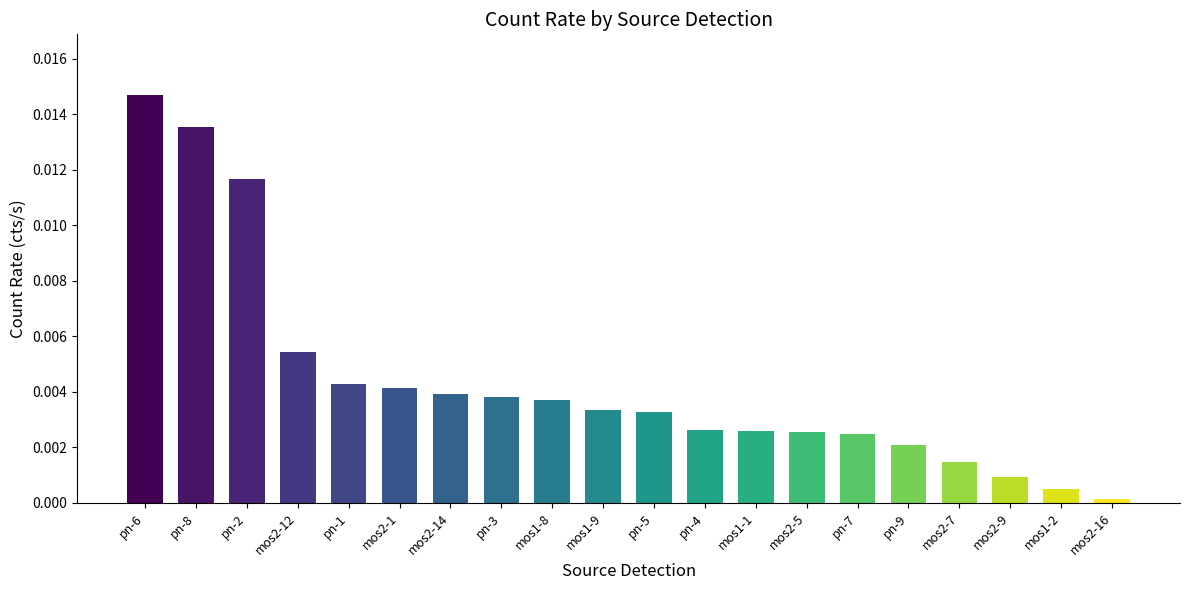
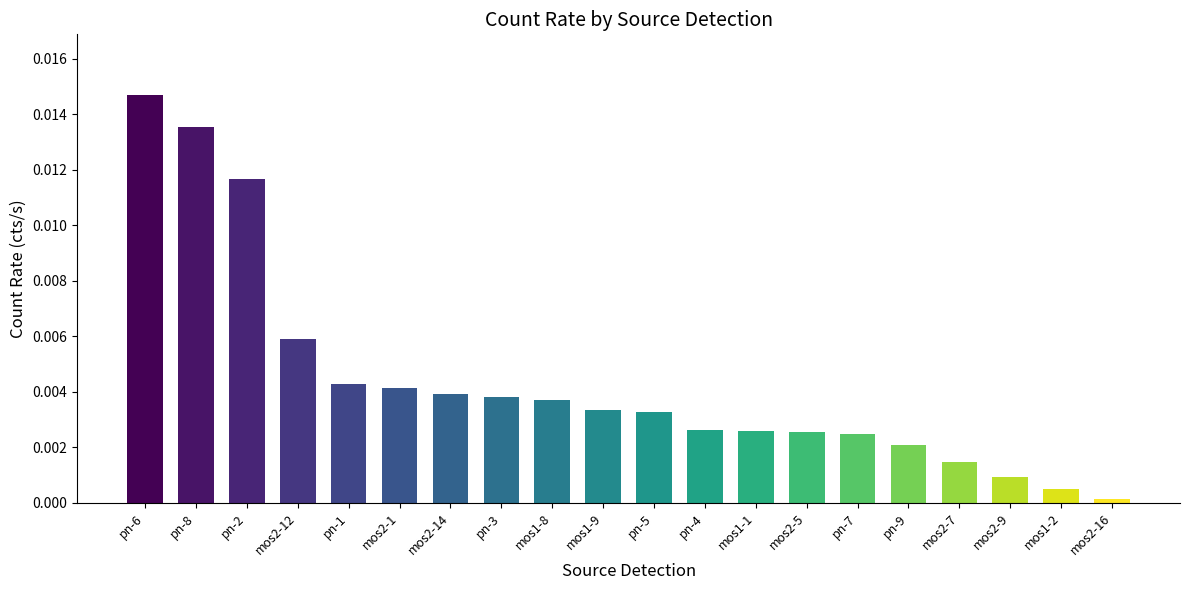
mos2-12: 0.0054 -> 0.0059
